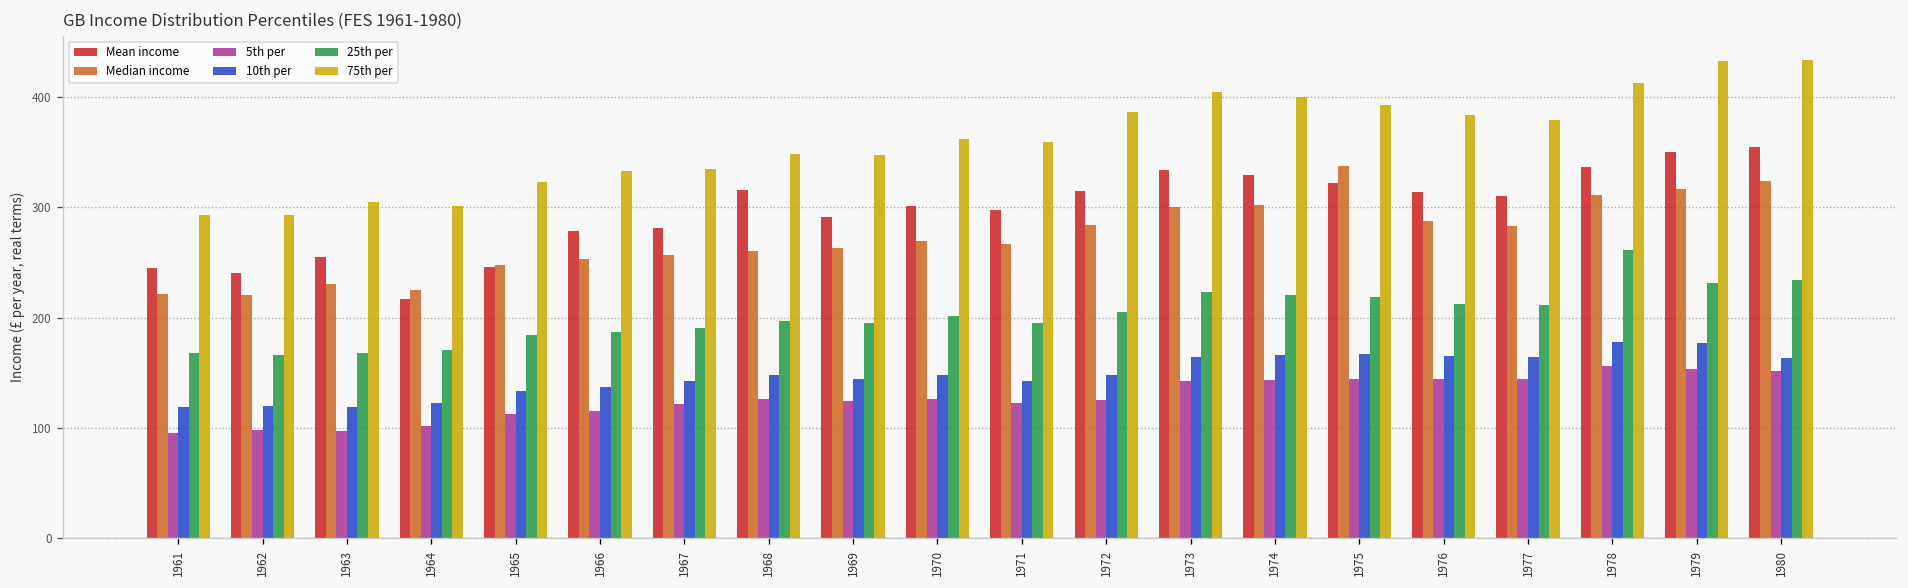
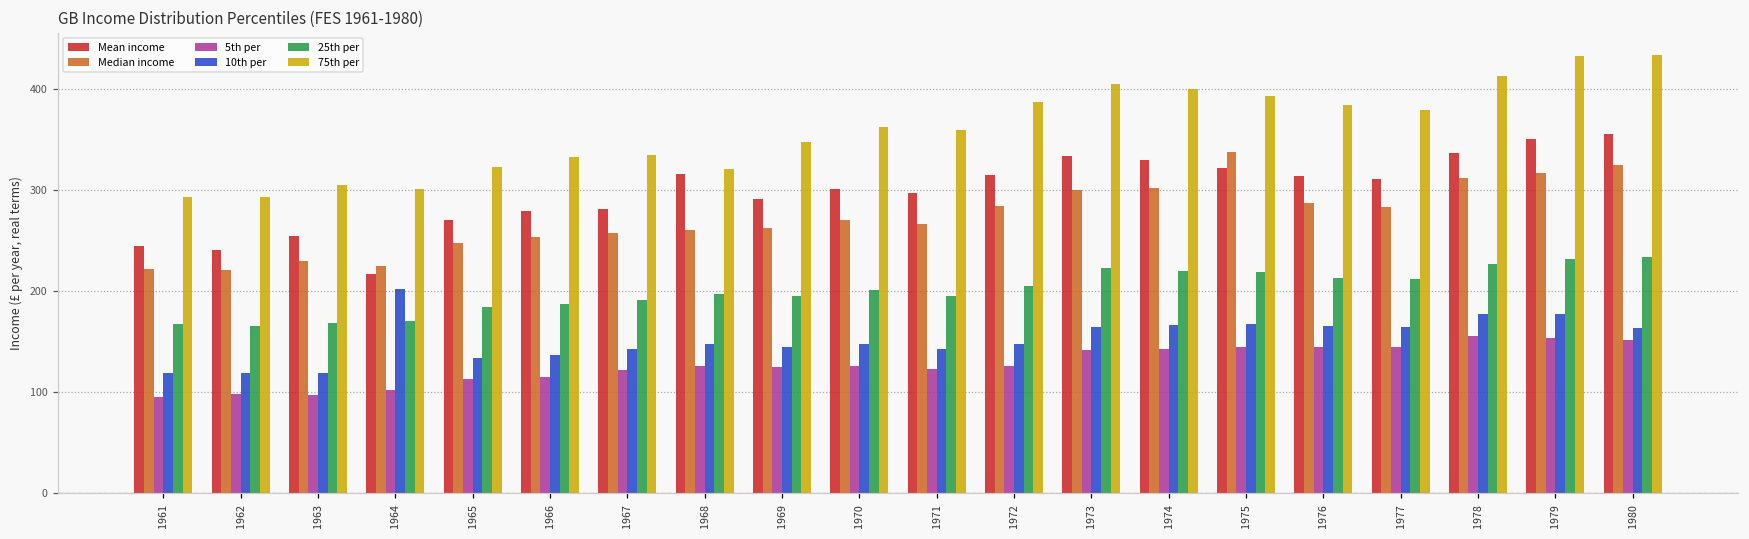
10th per, 1964: 120 -> 200
Mean income, 1965: 250 -> 270
75th per, 1968: 350 -> 320
25th per, 1978: 260 -> 230
